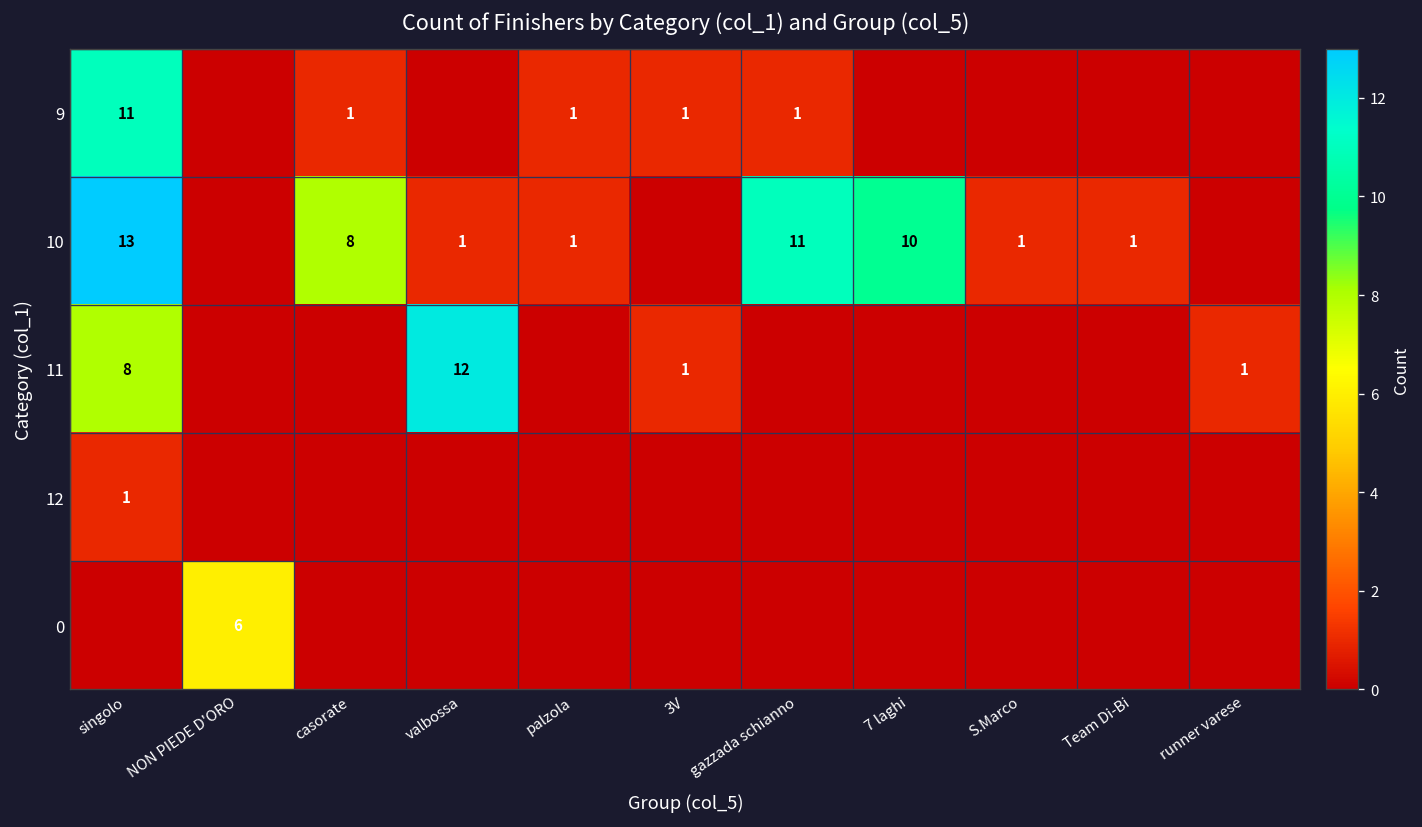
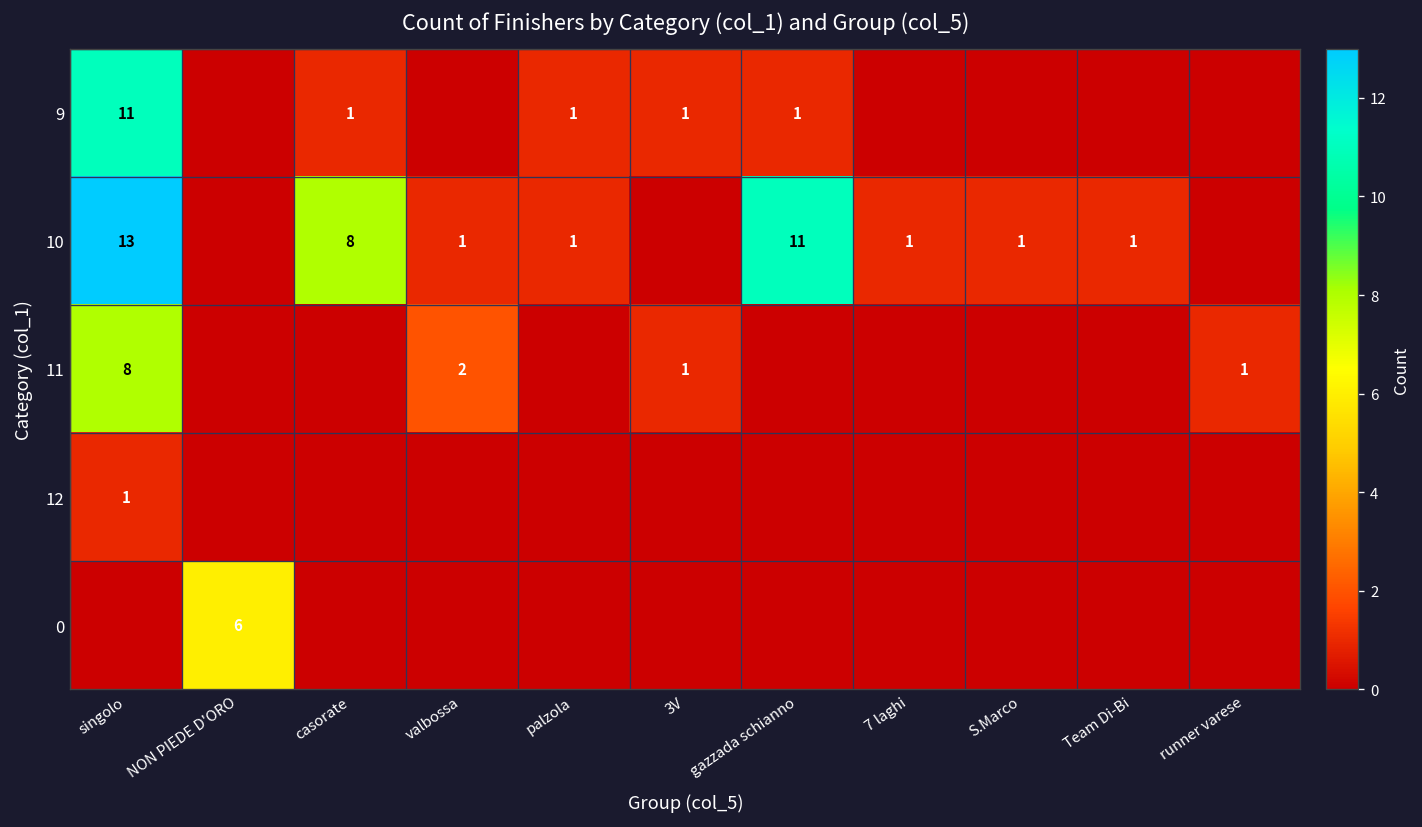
10, 7 laghi: 10 -> 1
11, valbossa: 12 -> 2
